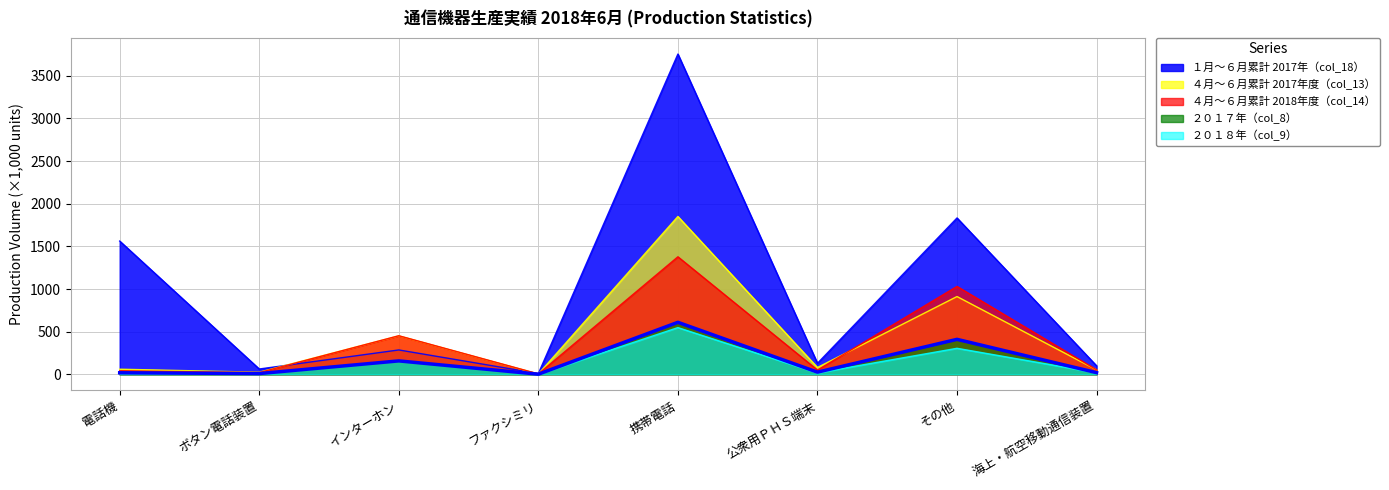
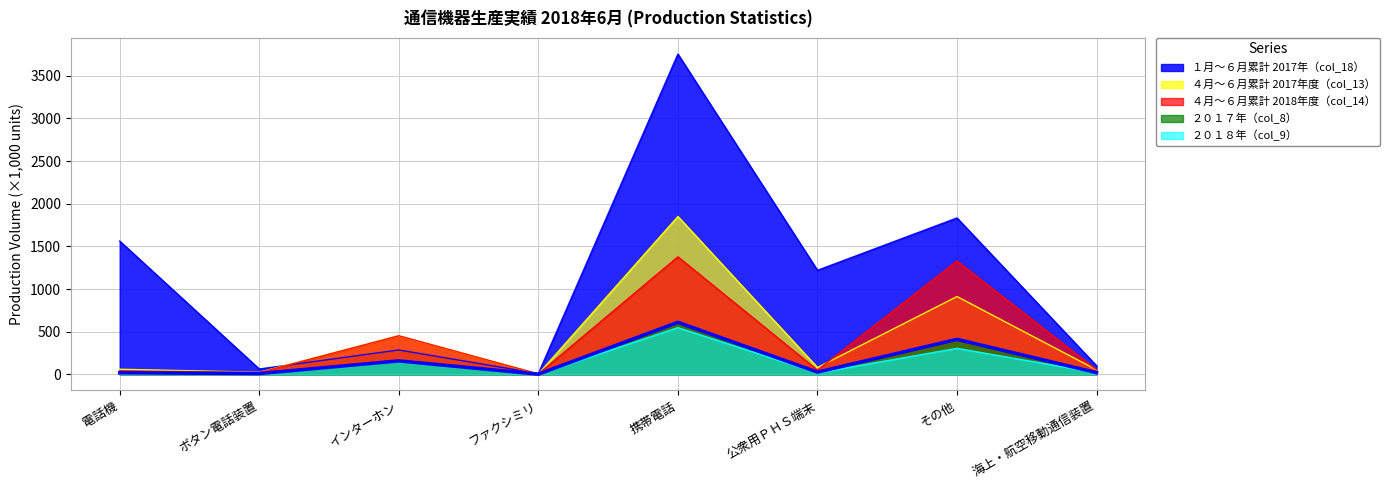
１月～６月累計 2017年（col_18）, 公衆用ＰＨＳ端末: 100 -> 1200
４月～６月累計 2018年度（col_14）, その他: 1000 -> 1300
